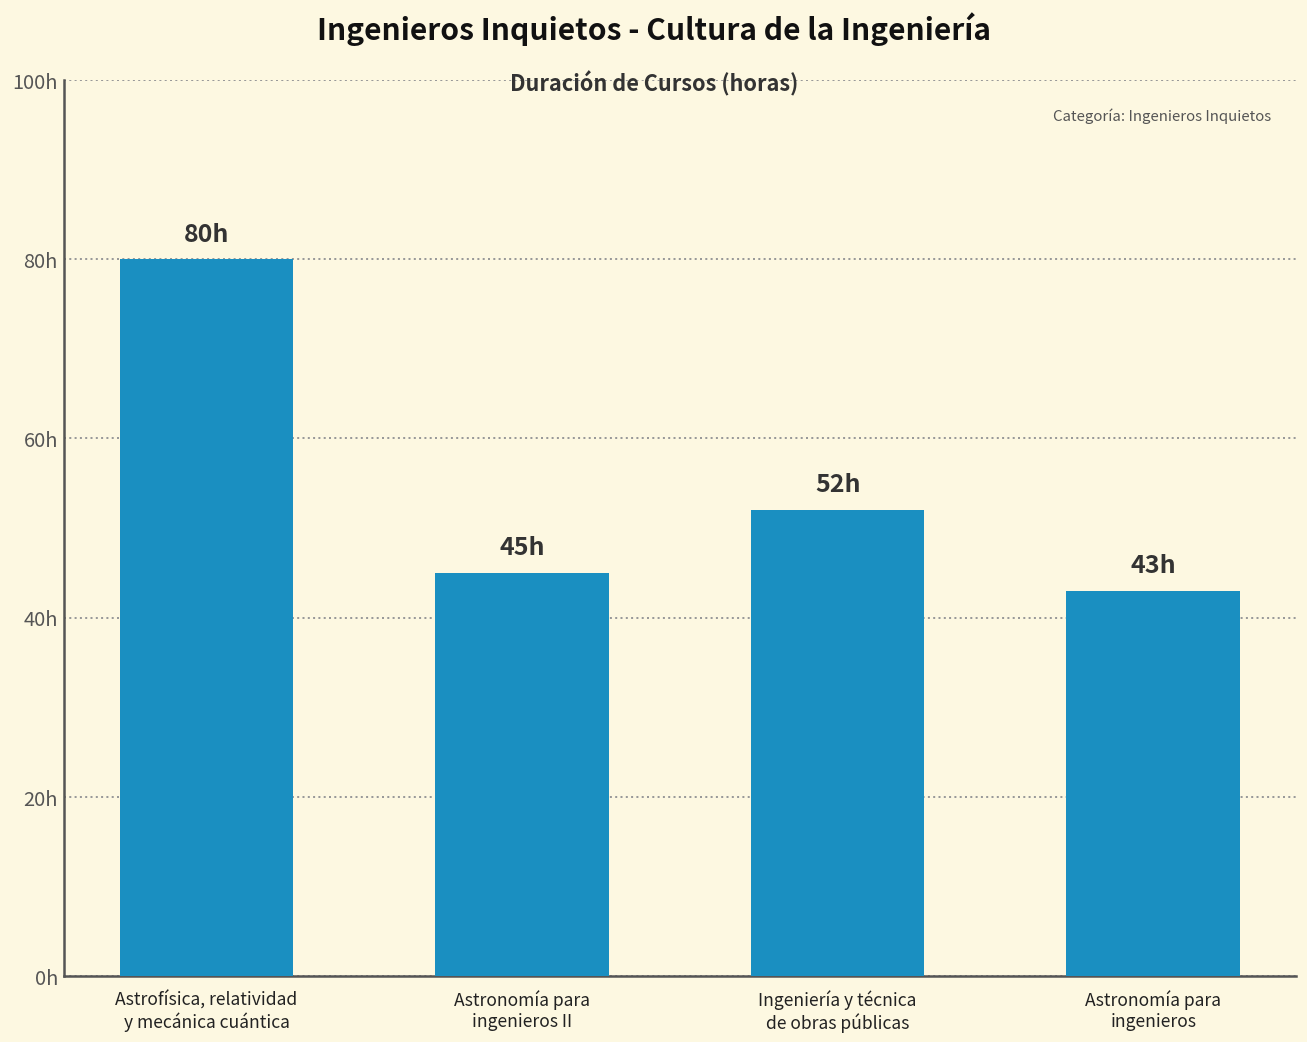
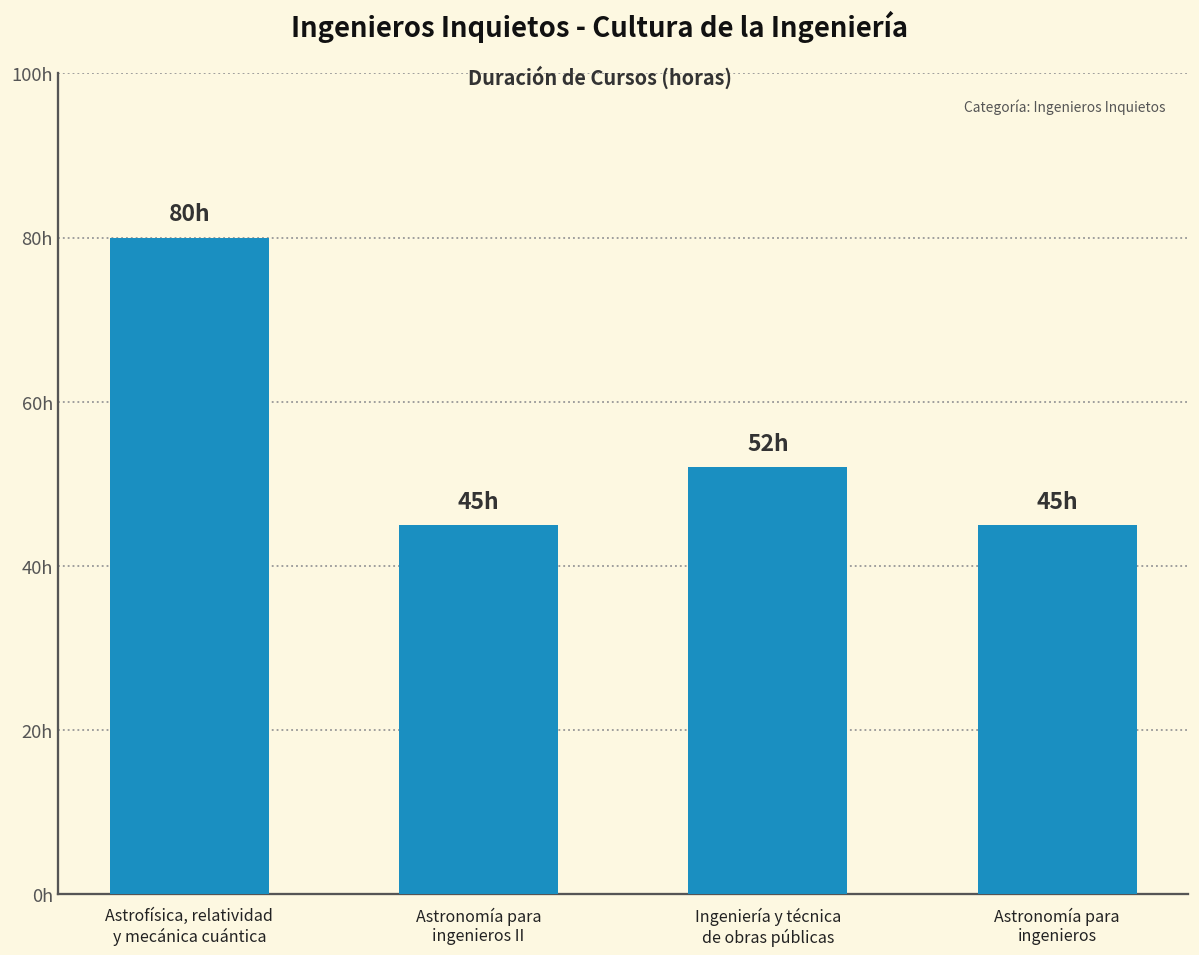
Astronomía para ingenieros: 43h -> 45h
